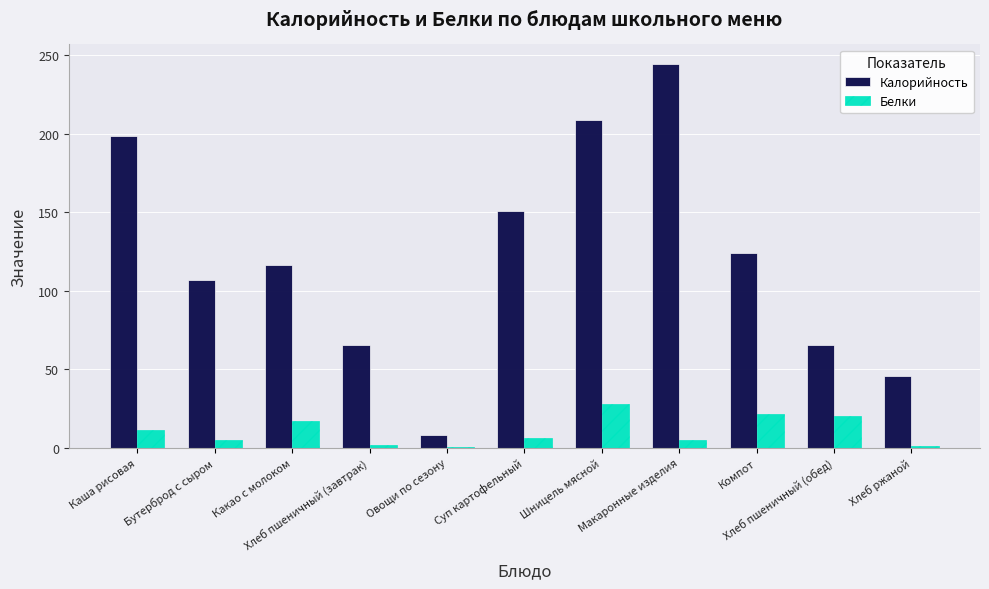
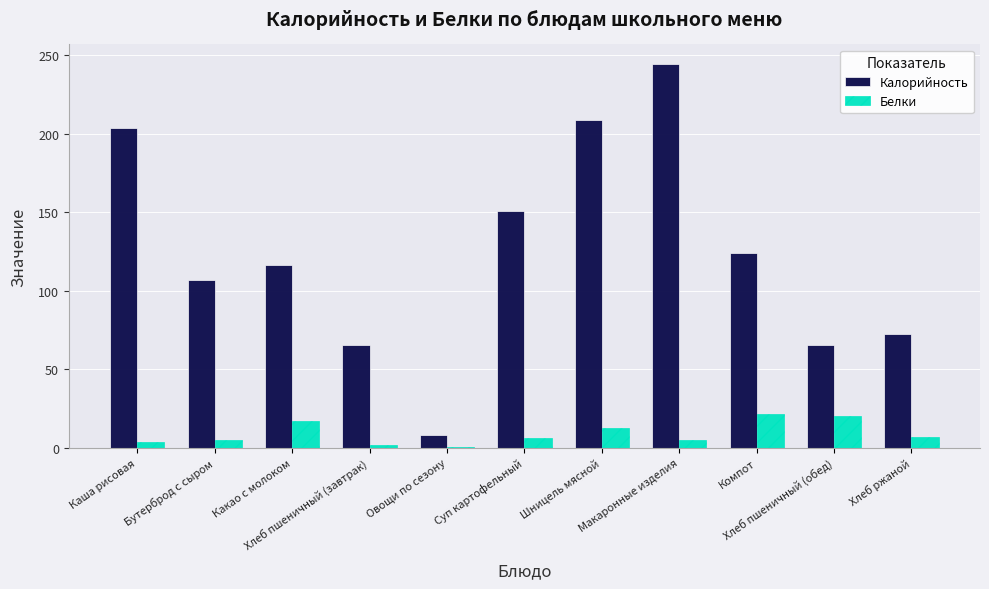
Калорийность, Каша рисовая: 198 -> 204
Белки, Каша рисовая: 11 -> 3
Белки, Шницель мясной: 28 -> 13
Калорийность, Хлеб ржаной: 46 -> 72
Белки, Хлеб ржаной: 1 -> 7
